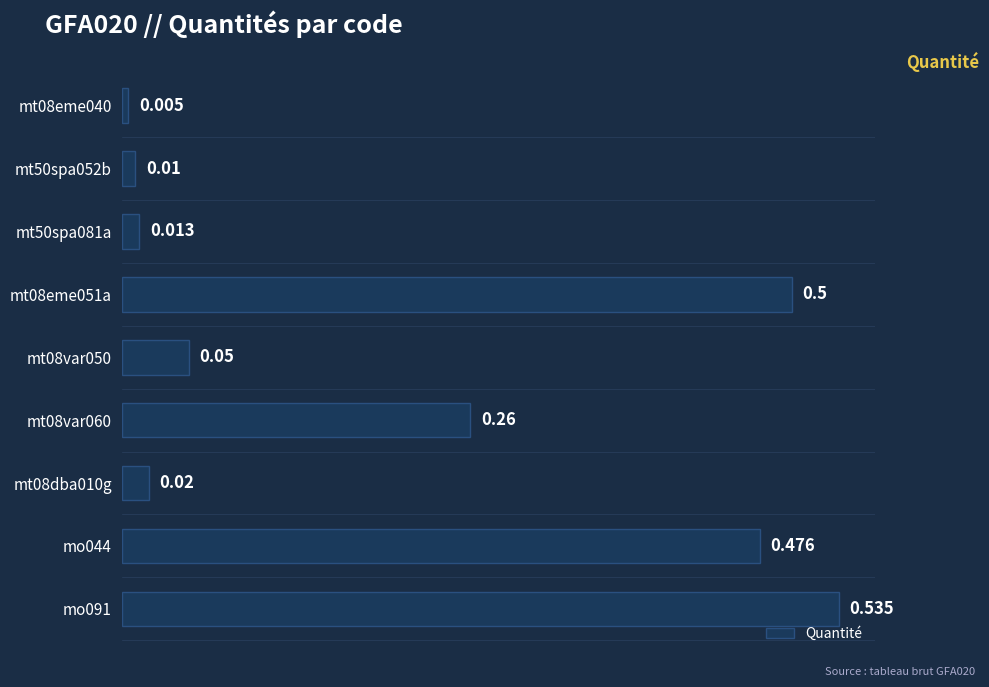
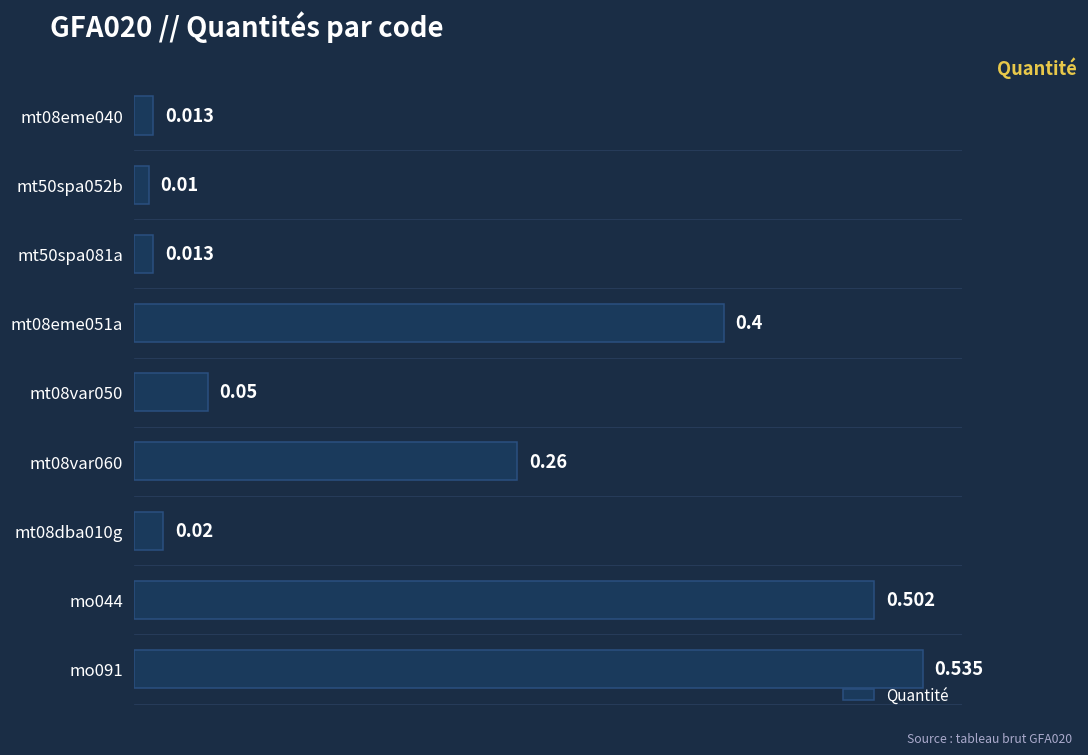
mt08eme040: 0.005 -> 0.013
mt08eme051a: 0.5 -> 0.4
mo044: 0.476 -> 0.502
